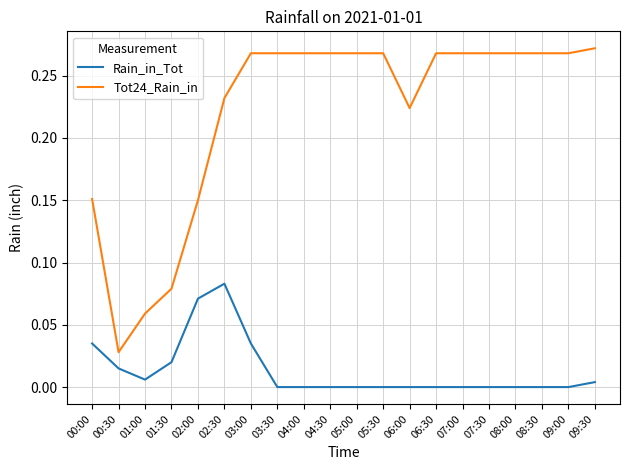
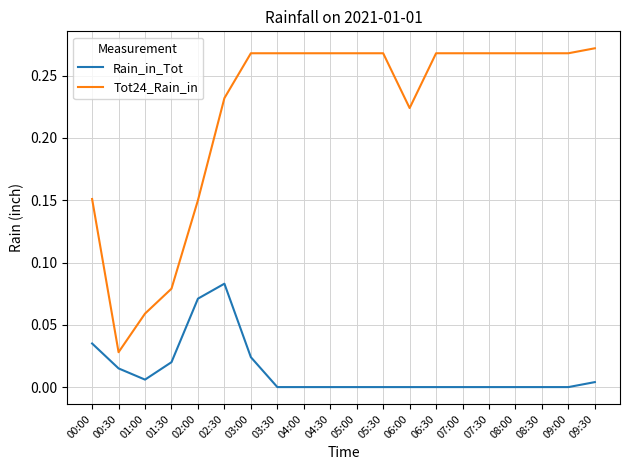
Rain_in_Tot, 03:00: 0.035 -> 0.024
